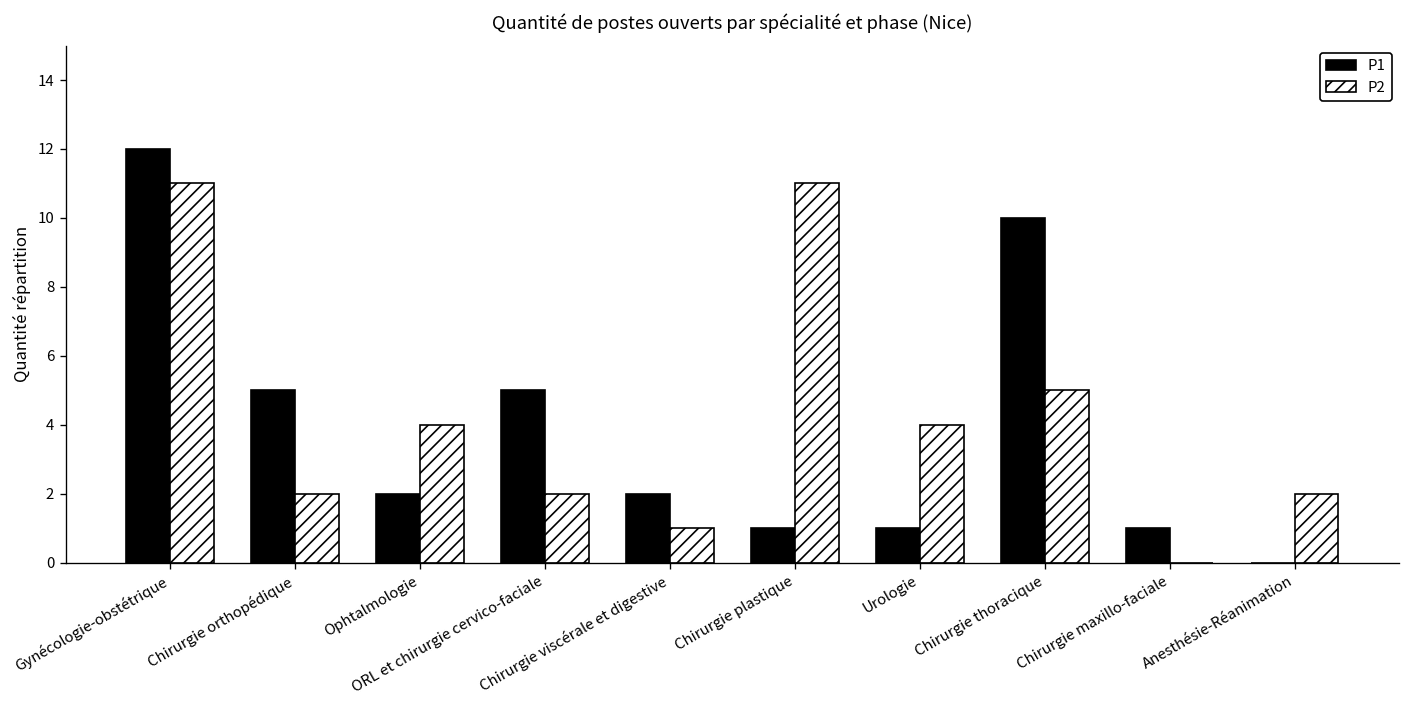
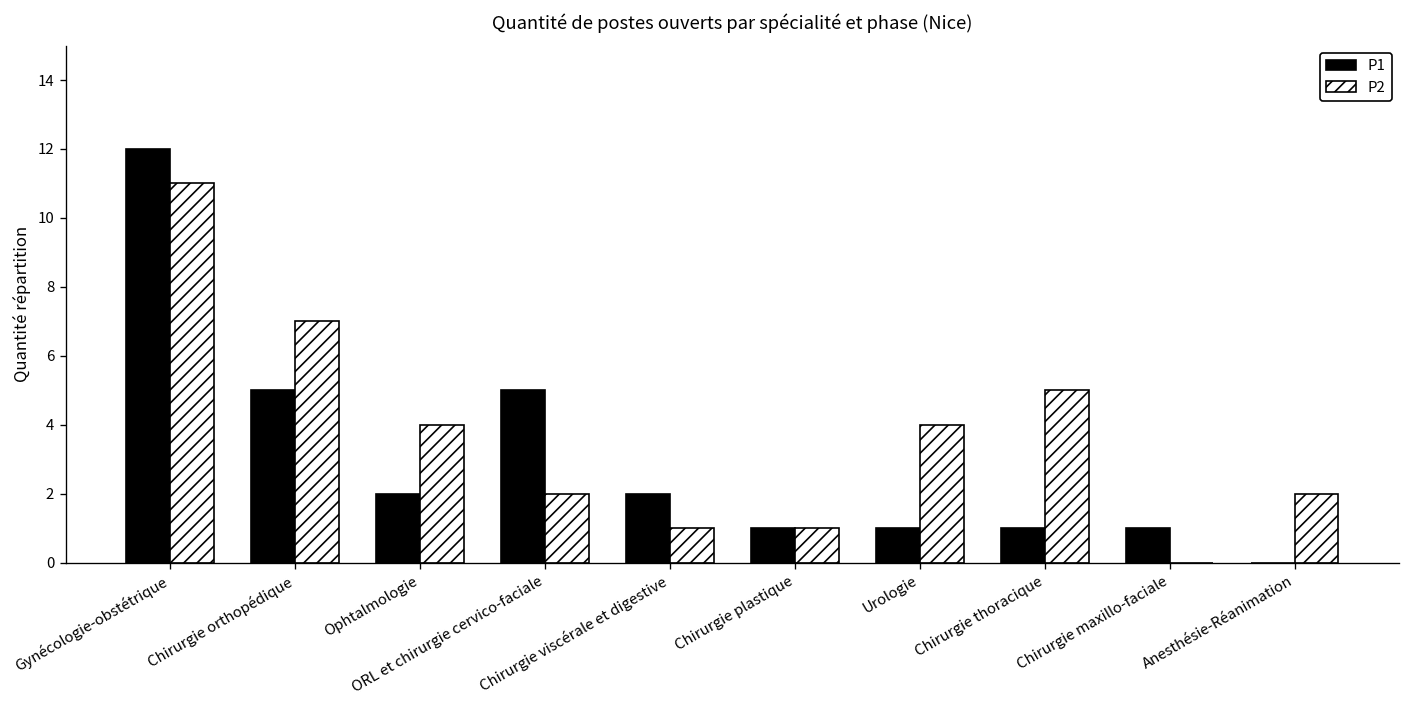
P2, Chirurgie orthopédique: 2 -> 7
P2, Chirurgie plastique: 11 -> 1
P1, Chirurgie thoracique: 10 -> 1
